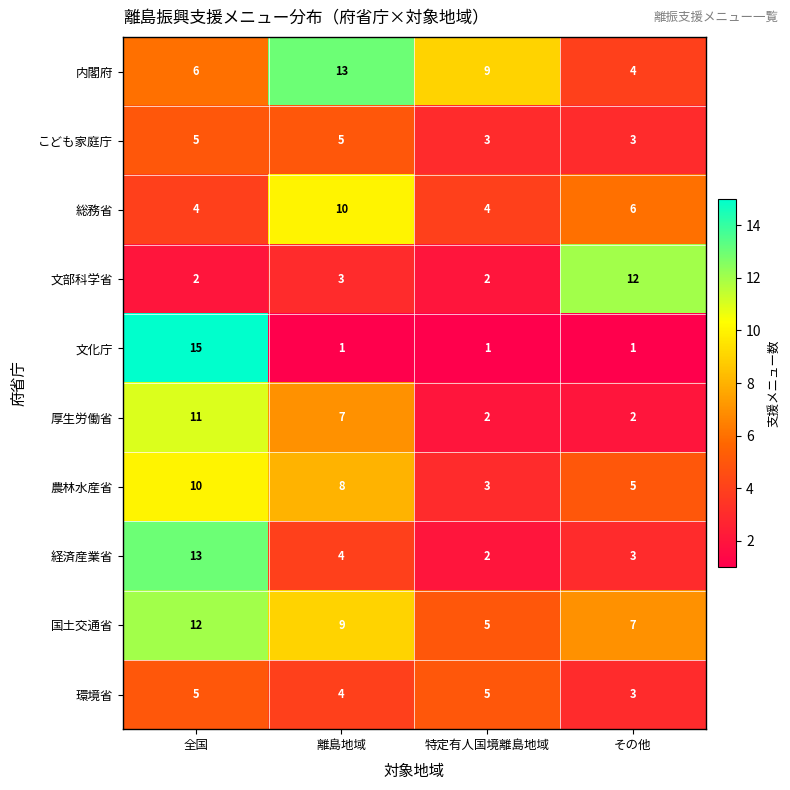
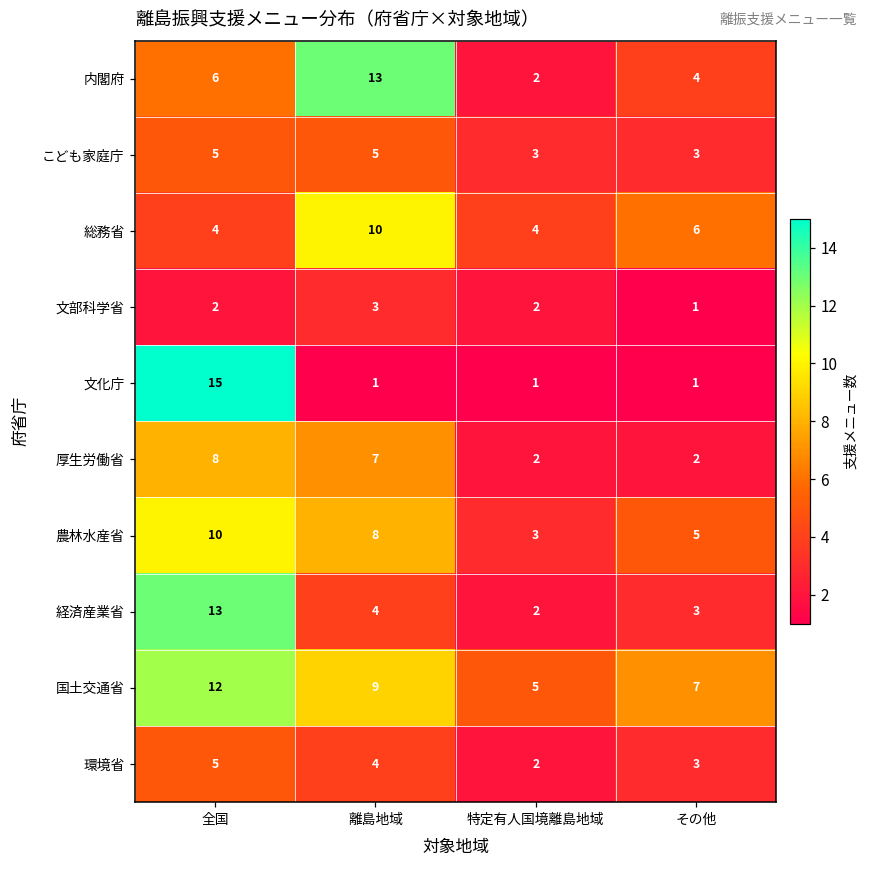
内閣府, 特定有人国境離島地域: 9 -> 2
文部科学省, その他: 12 -> 1
厚生労働省, 全国: 11 -> 8
環境省, 特定有人国境離島地域: 5 -> 2
